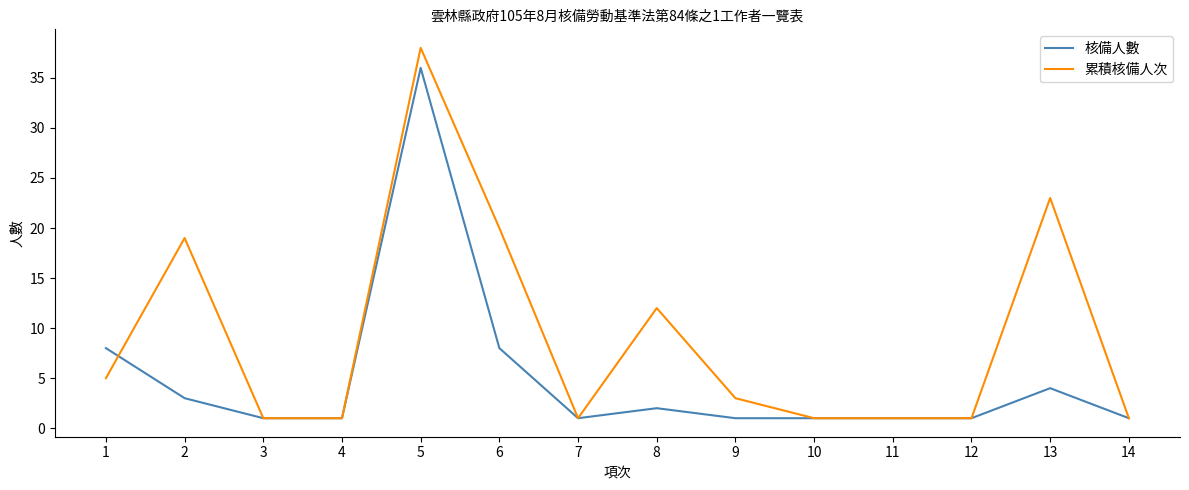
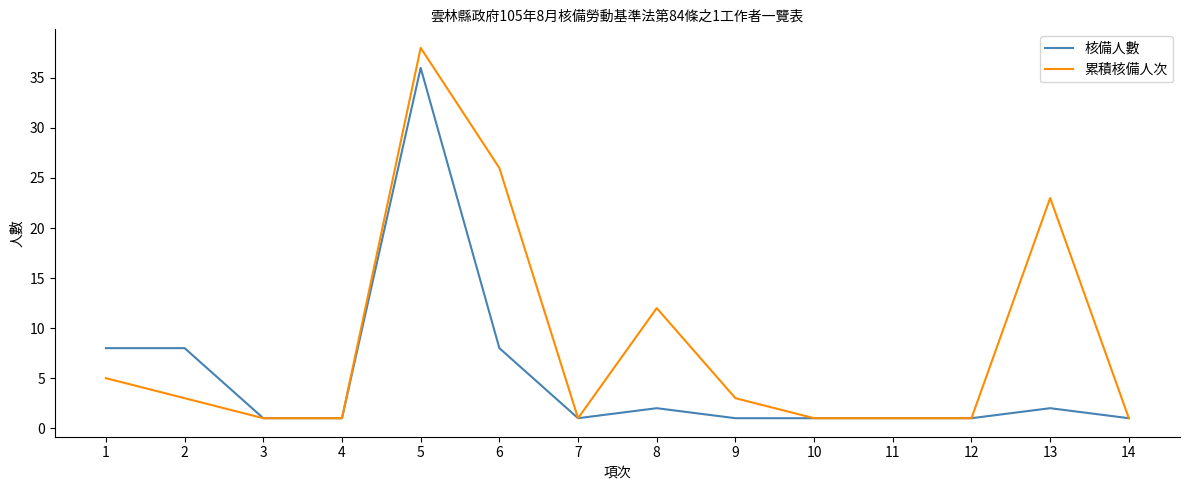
核備人數, 2: 3 -> 8
累積核備人次, 2: 19 -> 3
累積核備人次, 6: 20 -> 26
核備人數, 13: 4 -> 2
